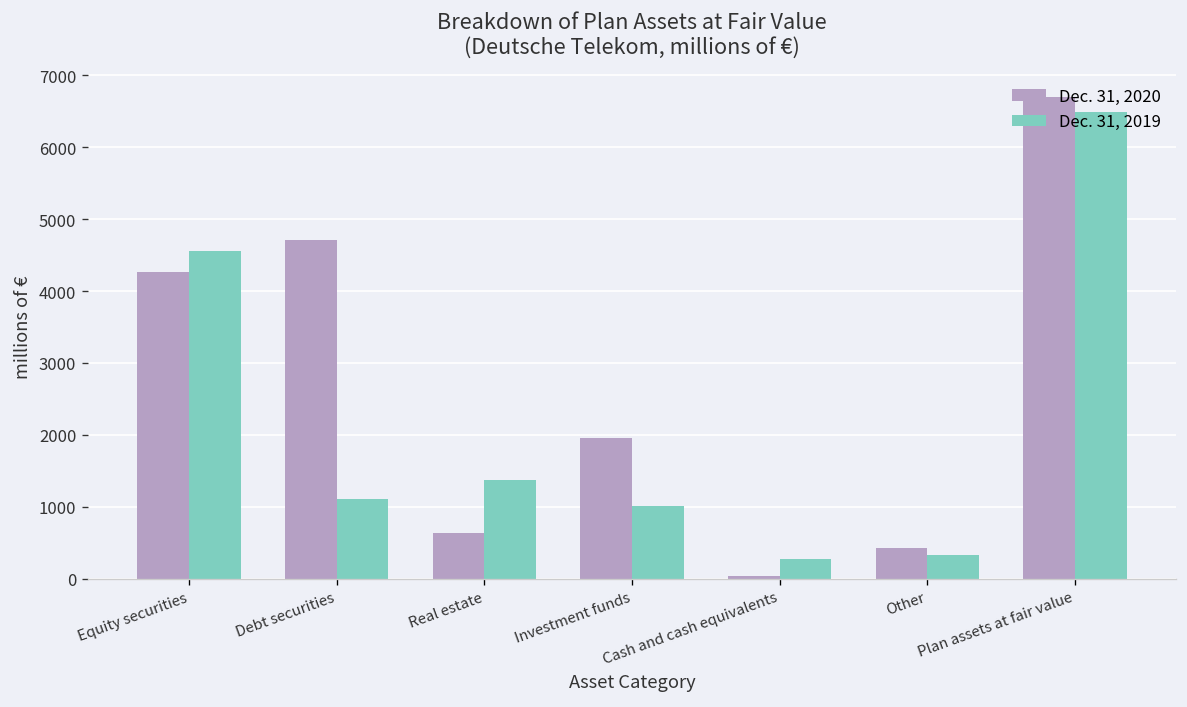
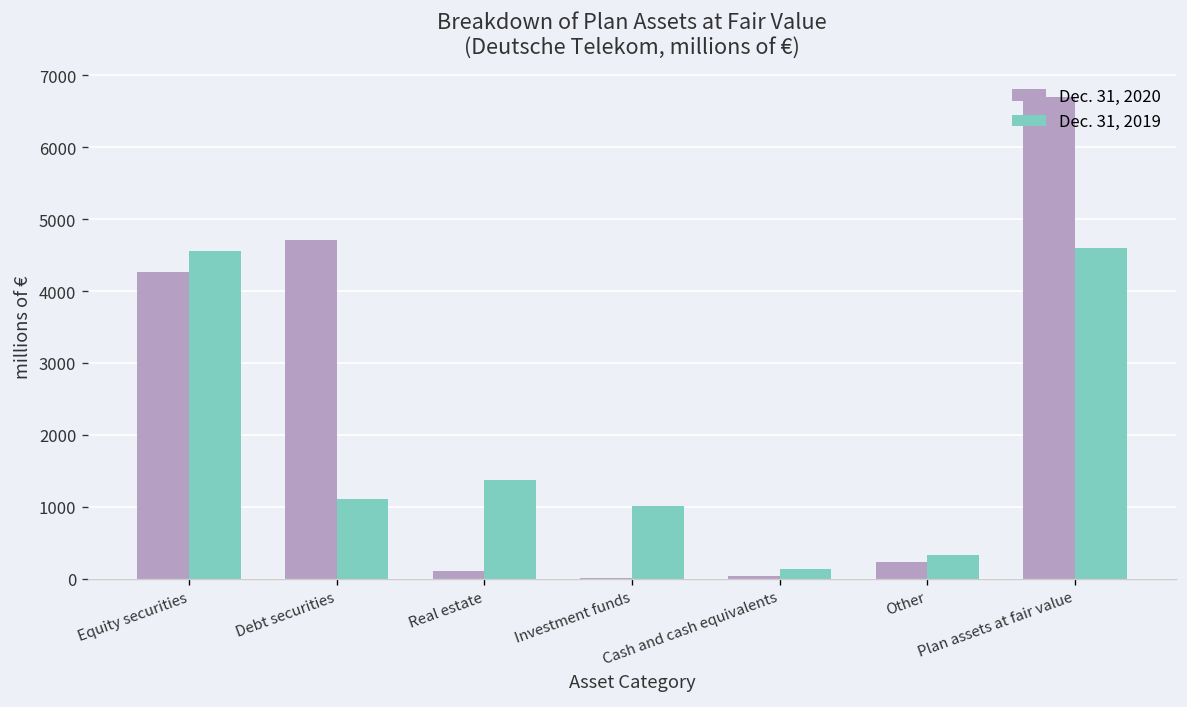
Dec. 31, 2020, Real estate: 600 -> 100
Dec. 31, 2020, Investment funds: 2000 -> 0
Dec. 31, 2019, Cash and cash equivalents: 300 -> 100
Dec. 31, 2020, Other: 400 -> 200
Dec. 31, 2019, Plan assets at fair value: 6500 -> 4600
